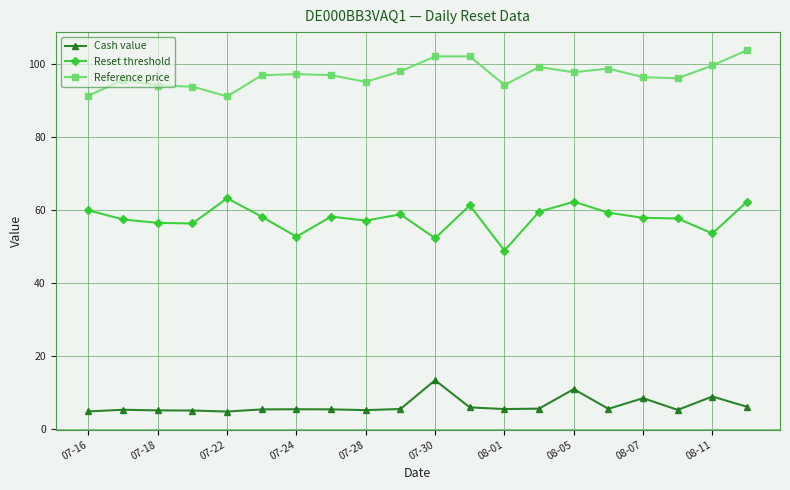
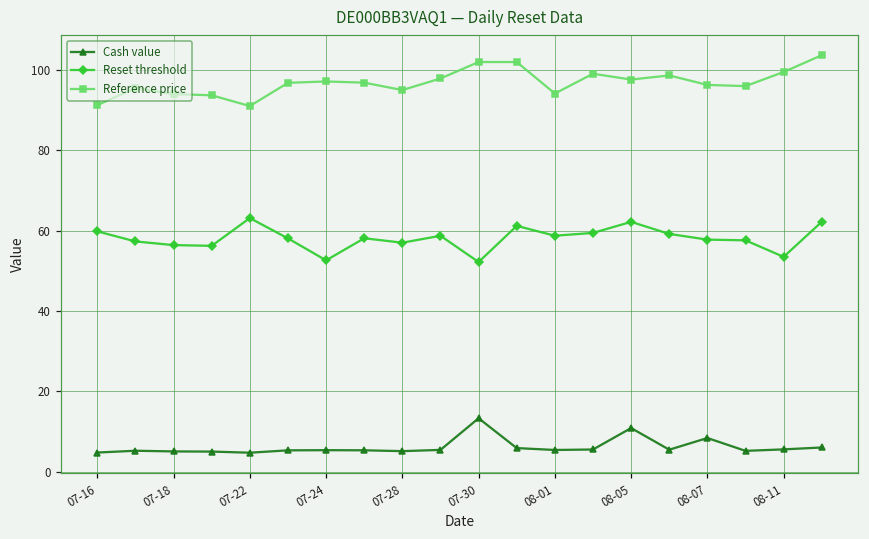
Reset threshold, 08-01: 49 -> 59
Cash value, 08-11: 9 -> 6
